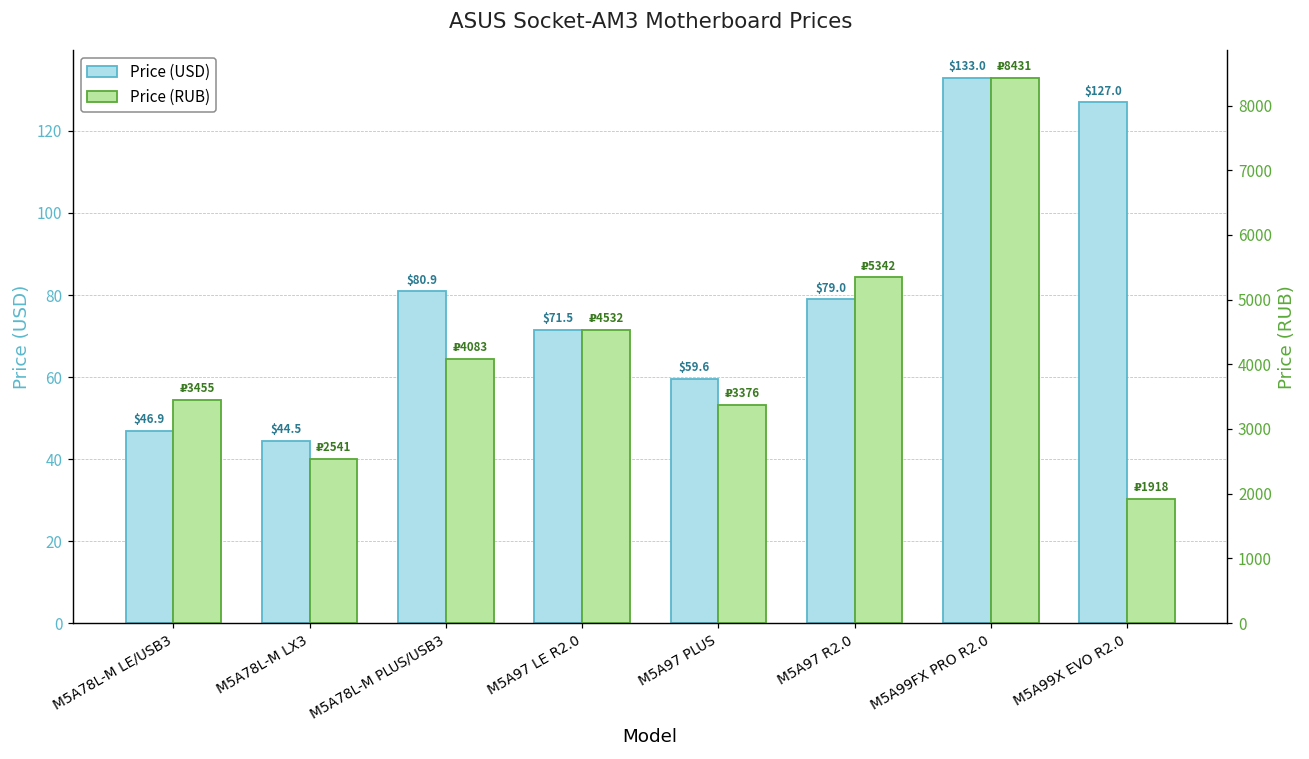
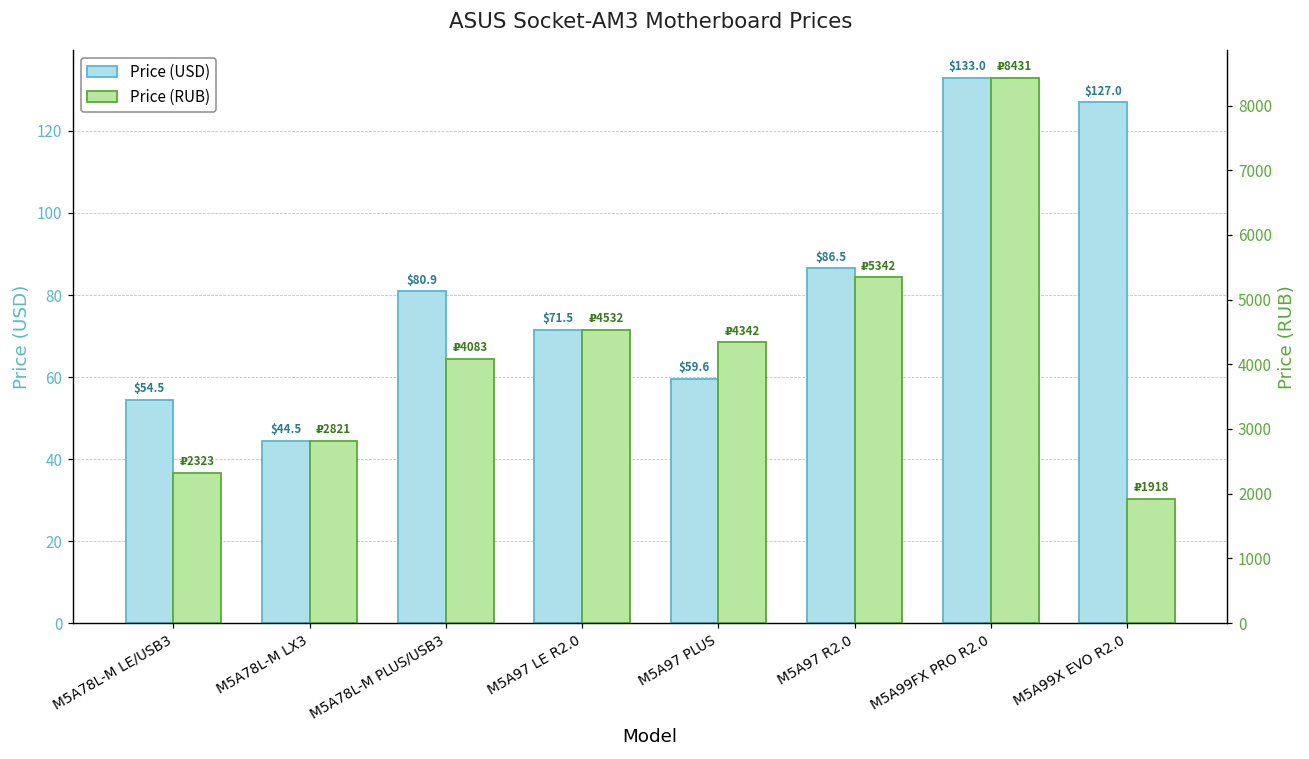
Price (USD), M5A78L-M LE/USB3: $46.9 -> $54.5
Price (USD), M5A97 R2.0: $79.0 -> $86.5
Price (RUB), M5A78L-M LE/USB3: 3455 -> 2323
Price (RUB), M5A78L-M LX3: 2541 -> 2821
Price (RUB), M5A97 PLUS: 3376 -> 4342
